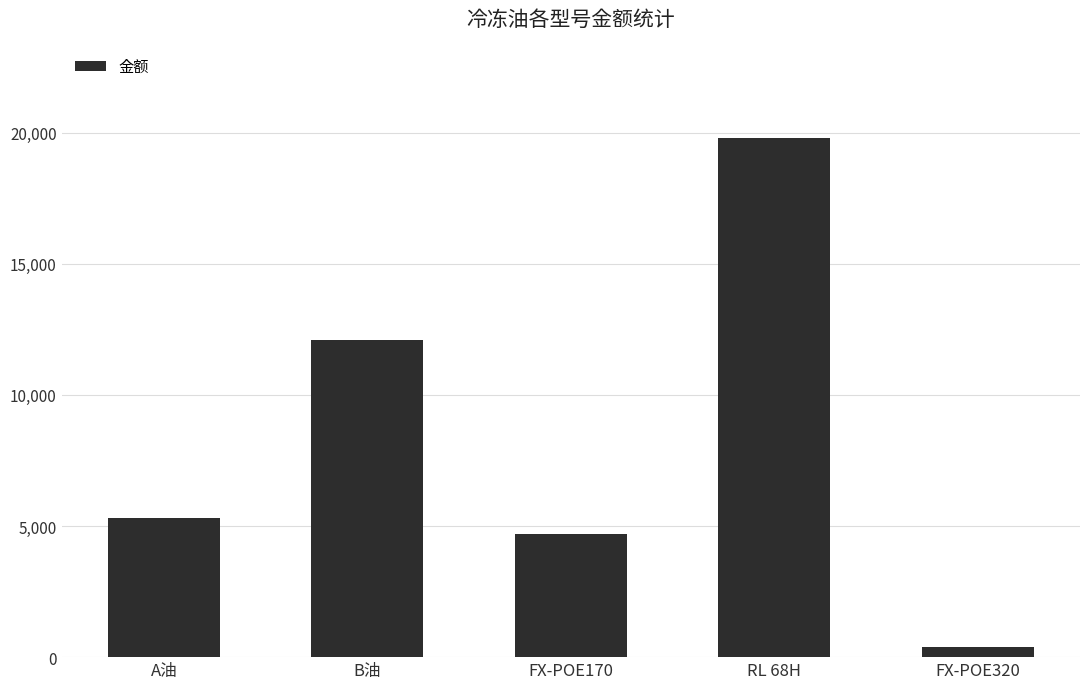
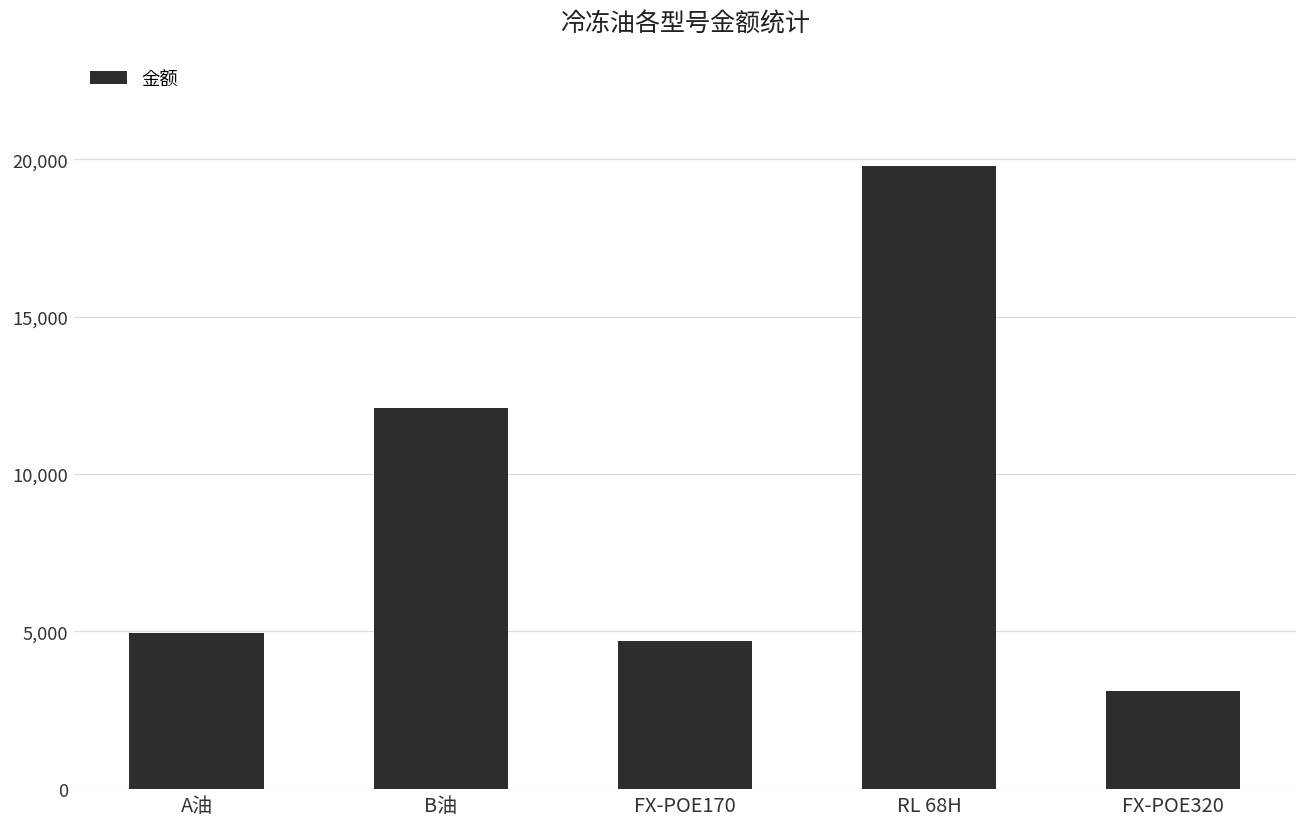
A油: 5,300 -> 5,000
FX-POE320: 400 -> 3,100
